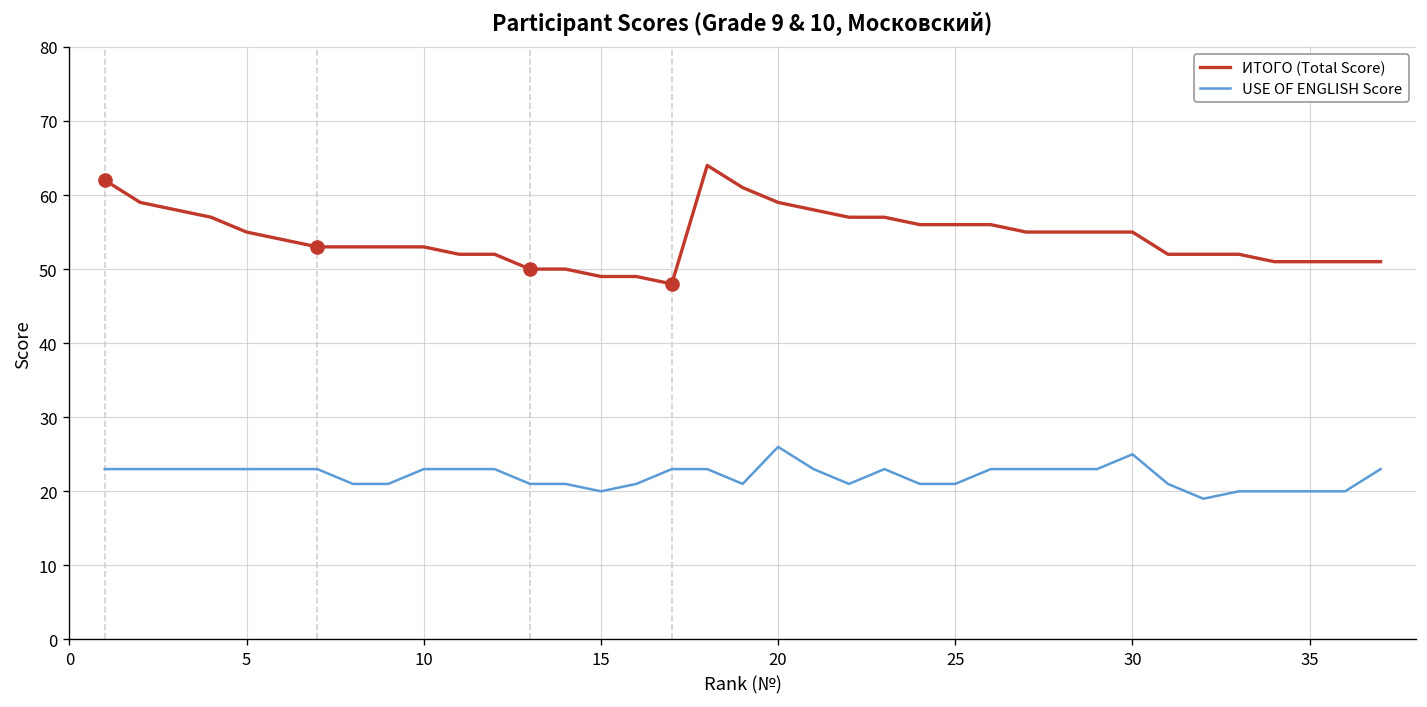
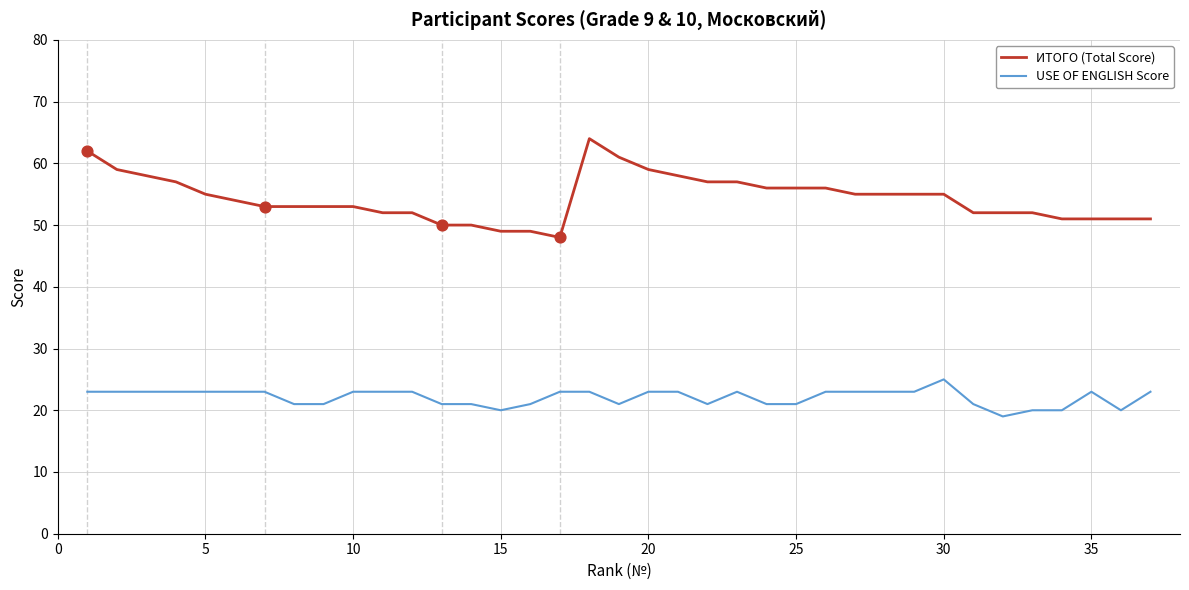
USE OF ENGLISH Score, 20: 26 -> 23
USE OF ENGLISH Score, 35: 20 -> 23
